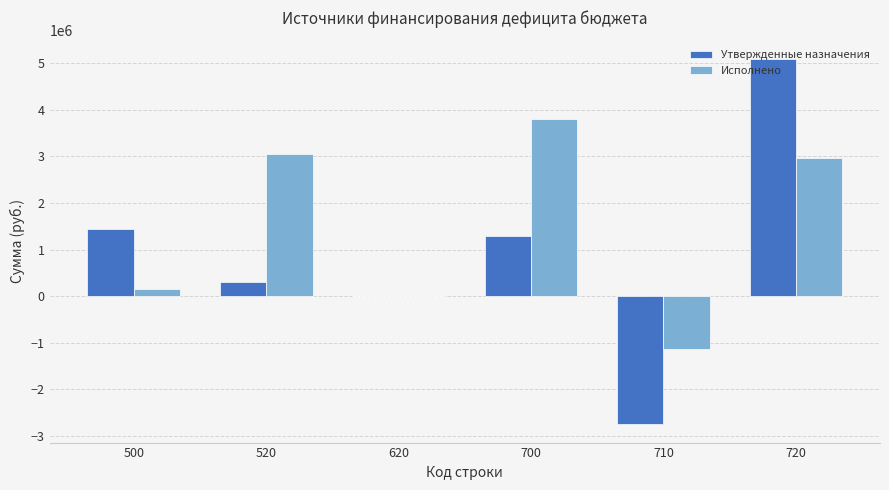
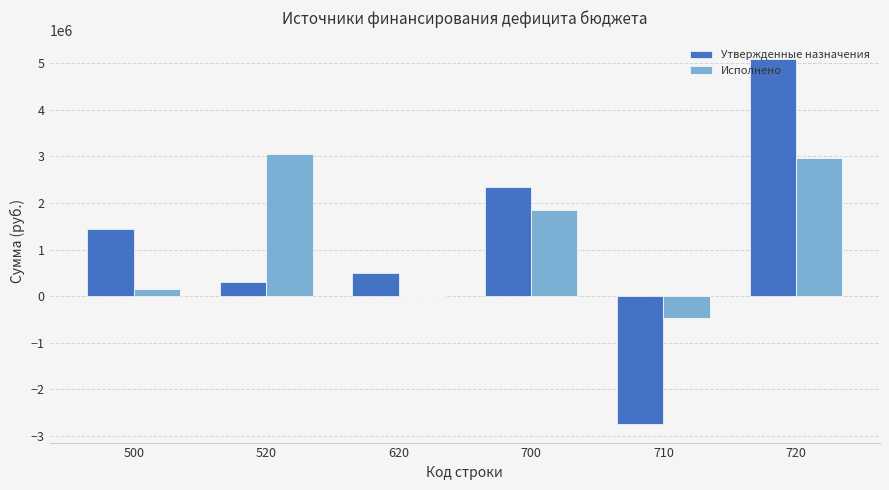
Утвержденные назначения, 620: 0 -> 500000
Утвержденные назначения, 700: 1300000 -> 2300000
Исполнено, 700: 3800000 -> 1800000
Исполнено, 710: -1100000 -> -500000
